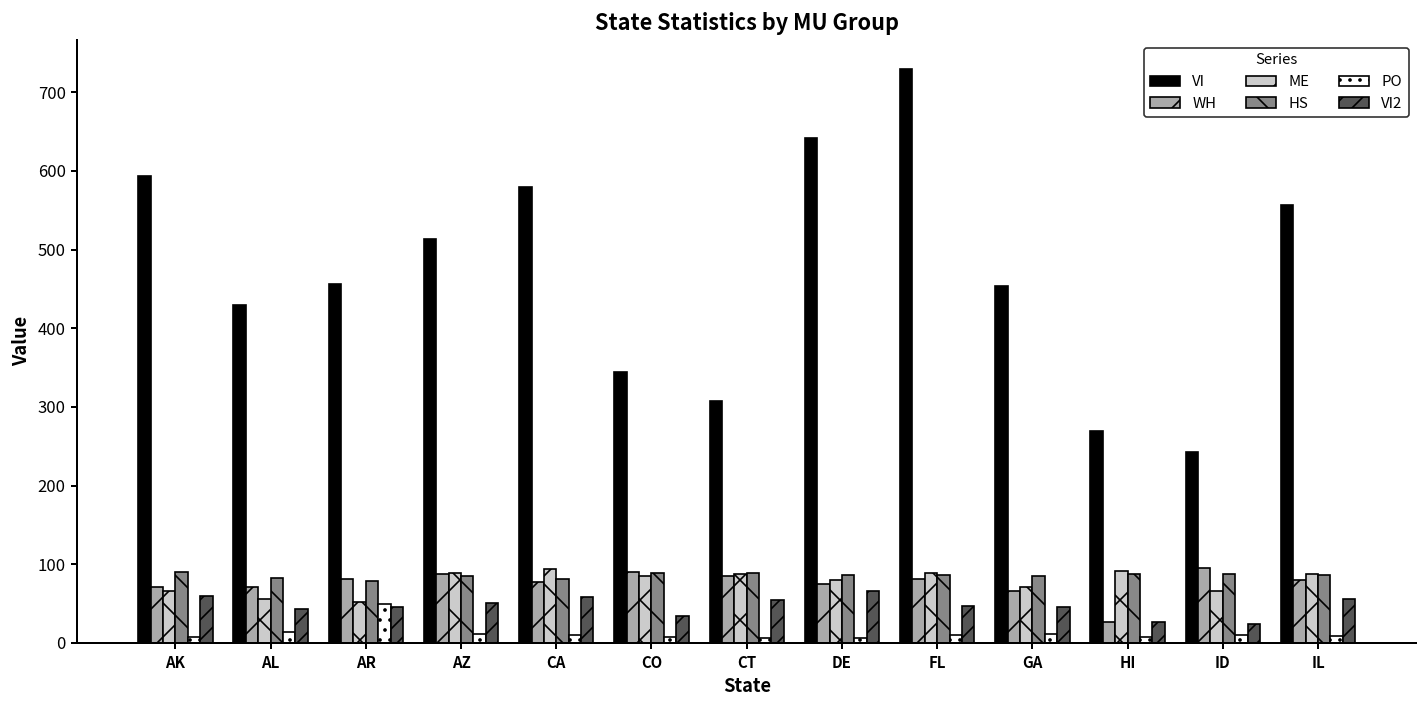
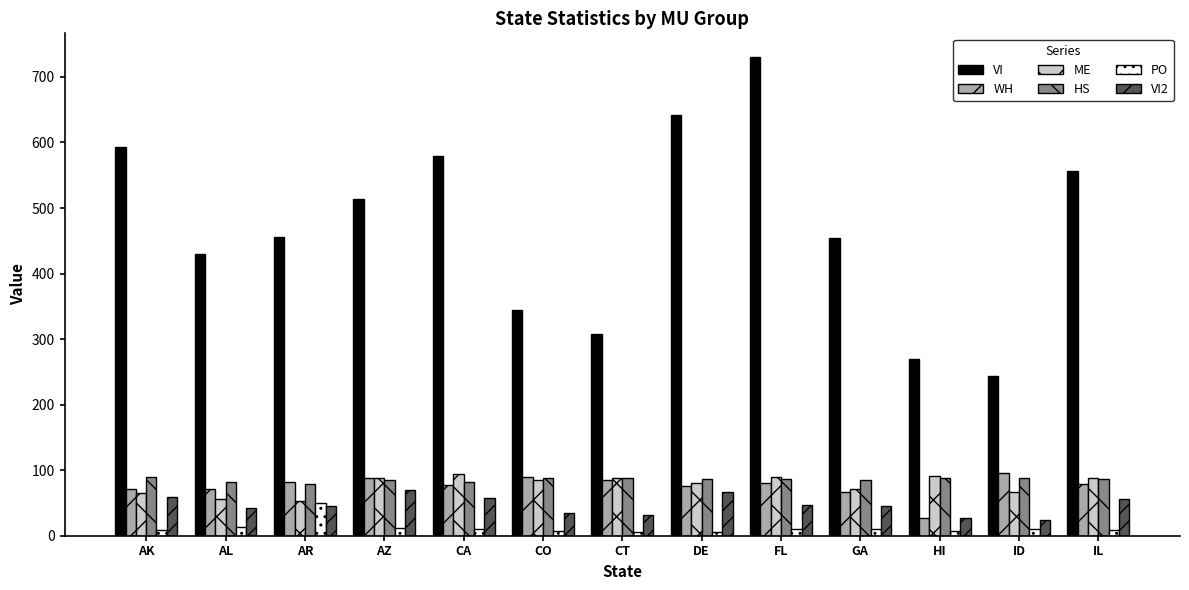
VI2, AZ: 50 -> 70
VI2, CT: 50 -> 30
